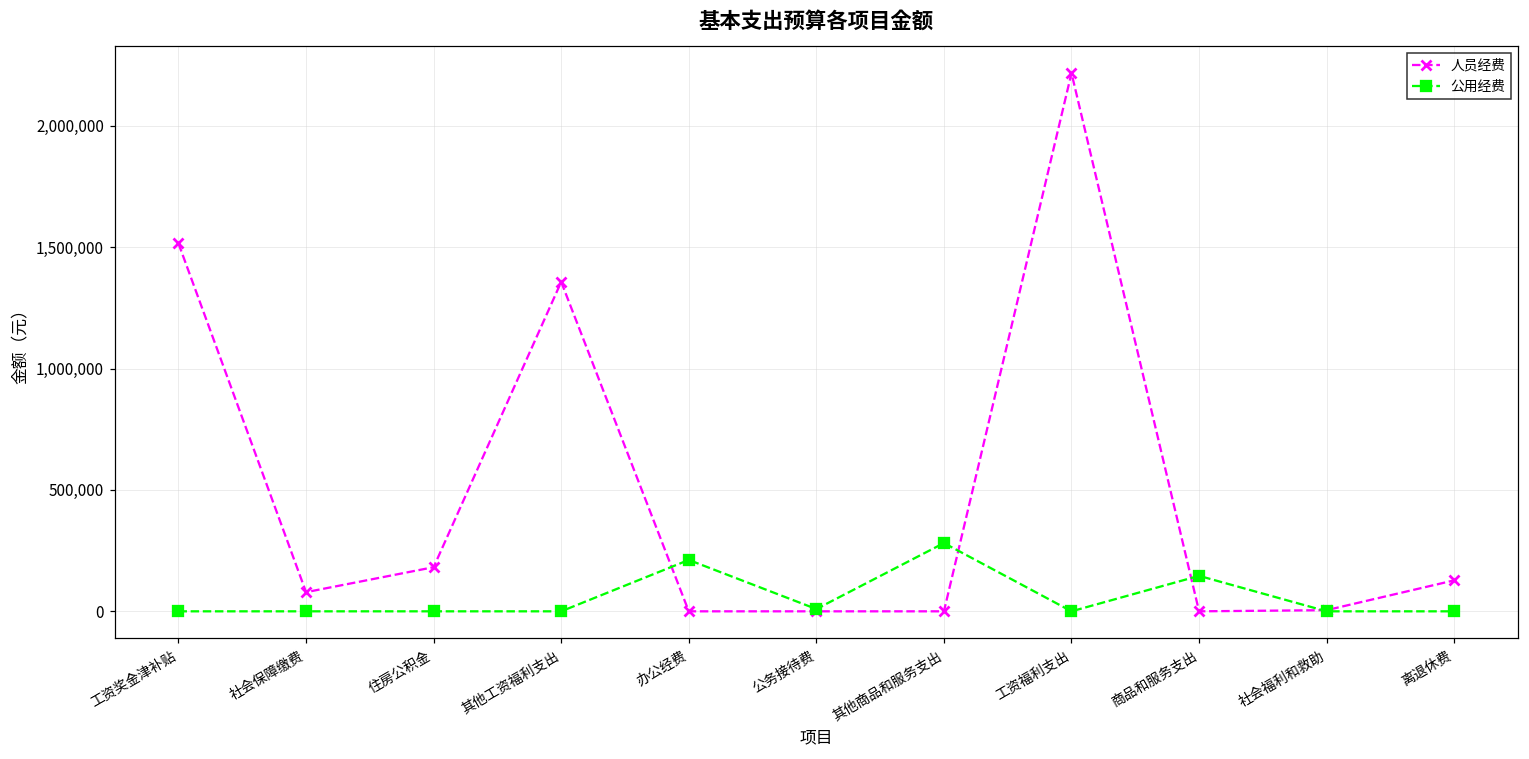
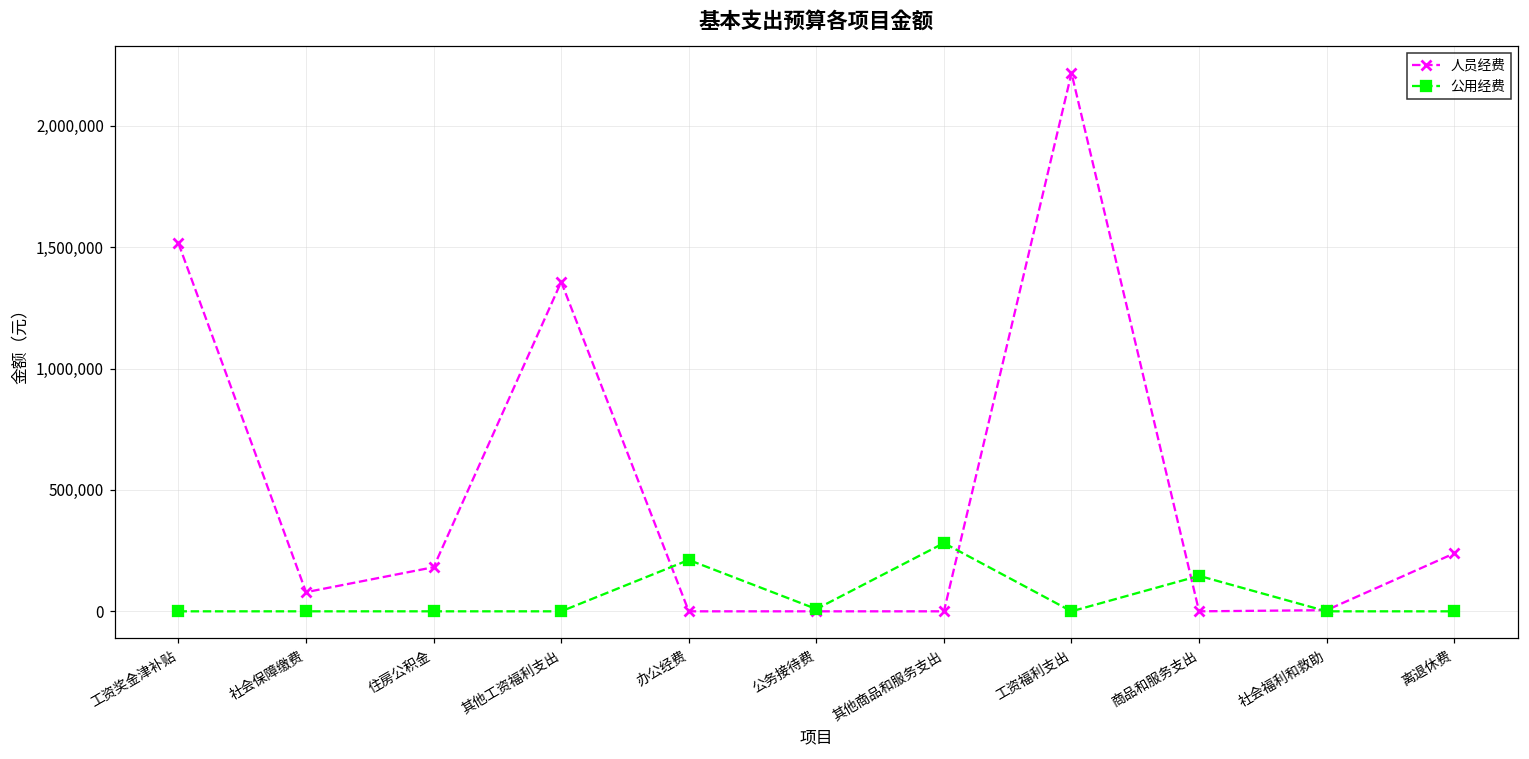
人员经费, 离退休费: 130,000 -> 240,000
